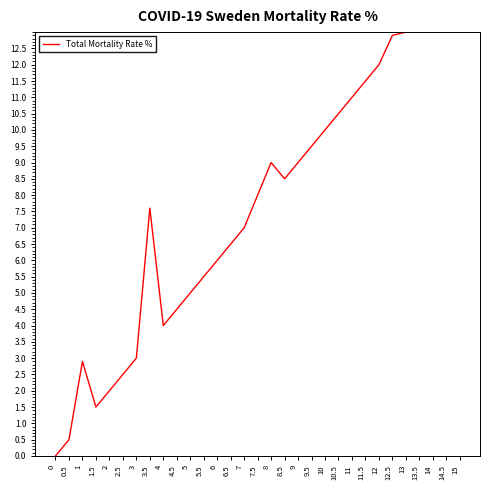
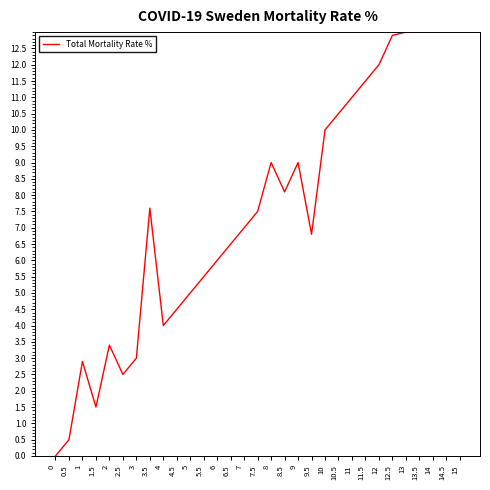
2: 2.0 -> 3.4
7.5: 8.0 -> 7.5
8.5: 8.5 -> 8.1
9.5: 9.5 -> 6.8
